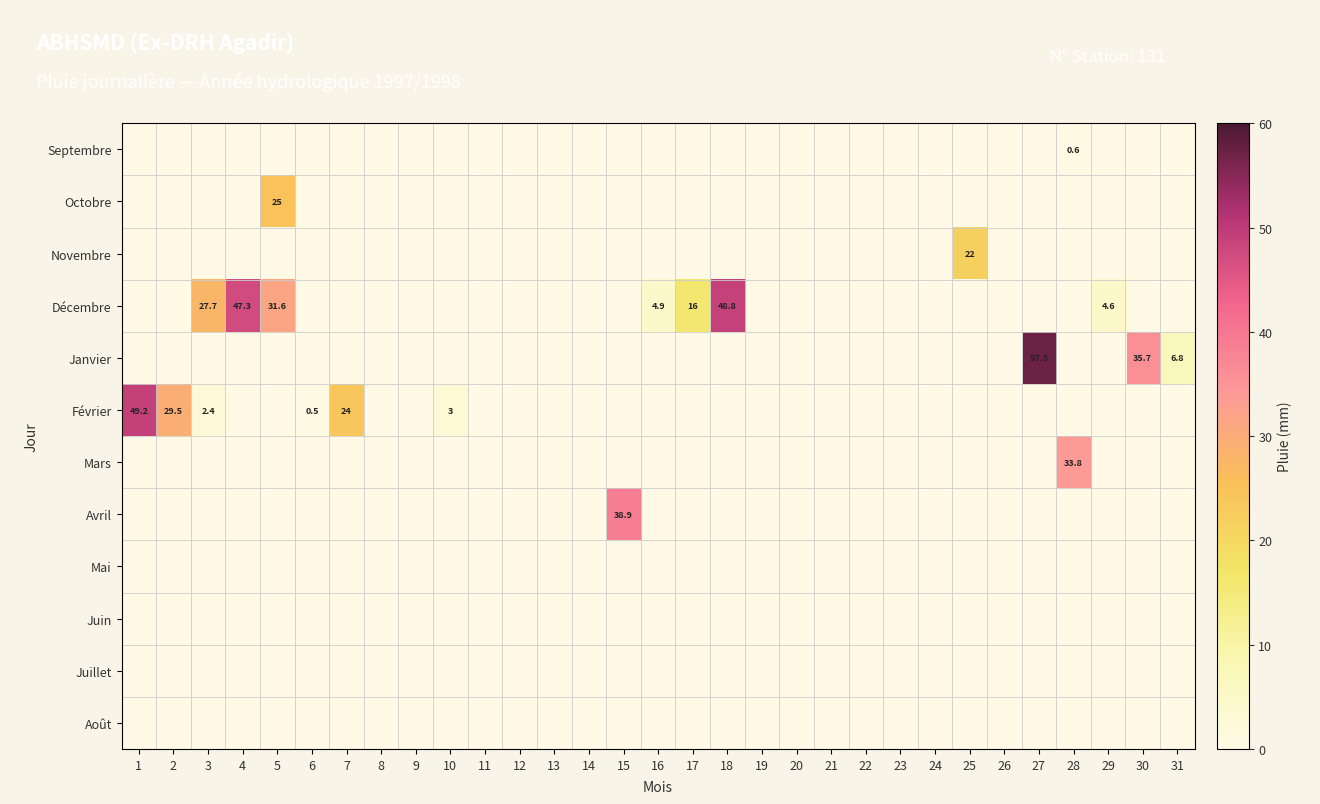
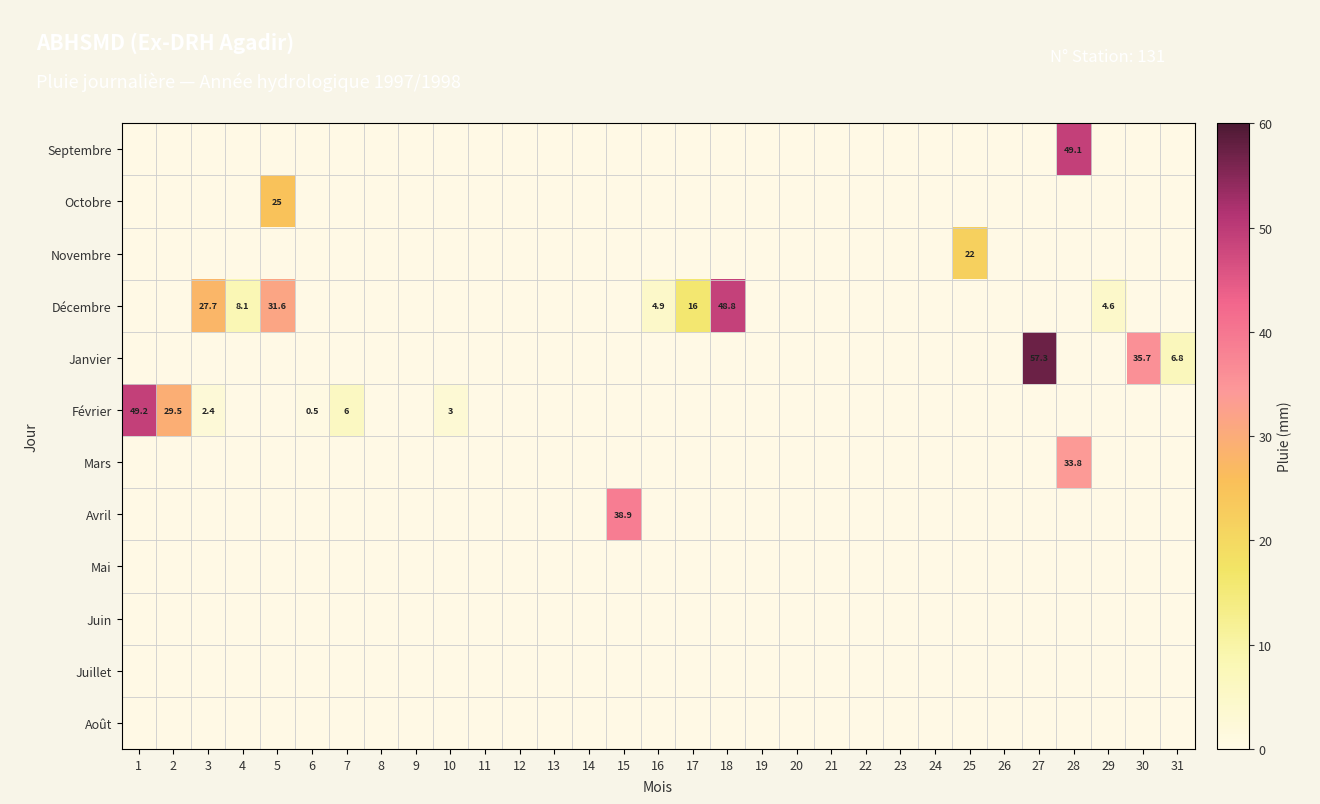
Septembre, 28: 0.6 -> 49.1
Décembre, 4: 47.3 -> 8.1
Février, 7: 24 -> 6
